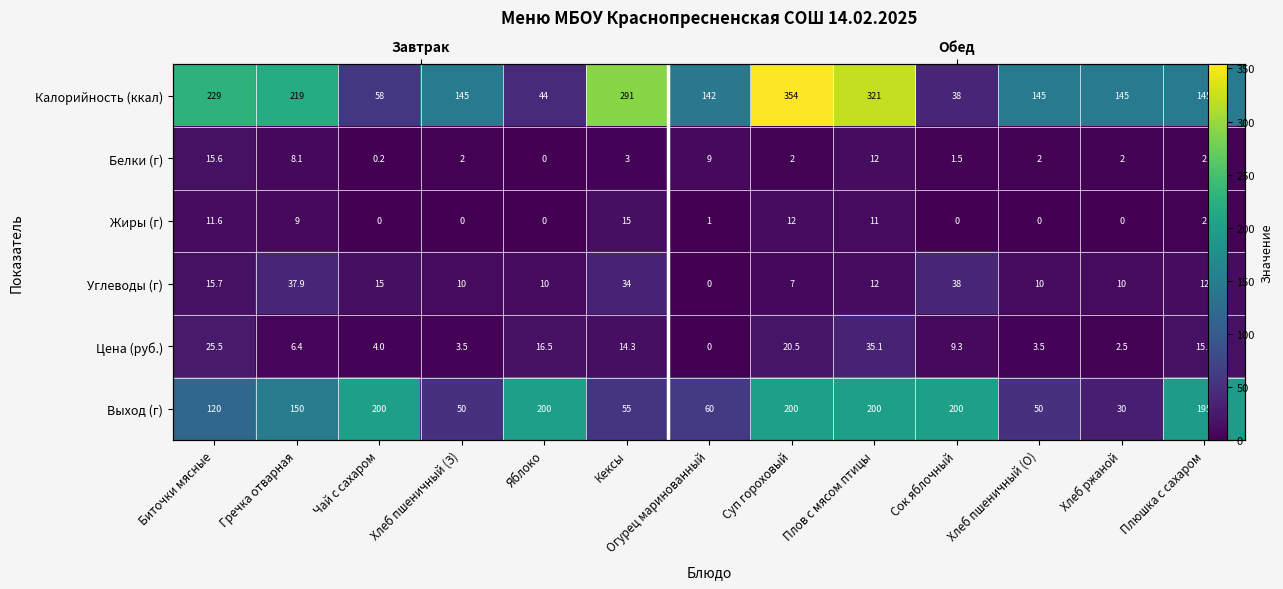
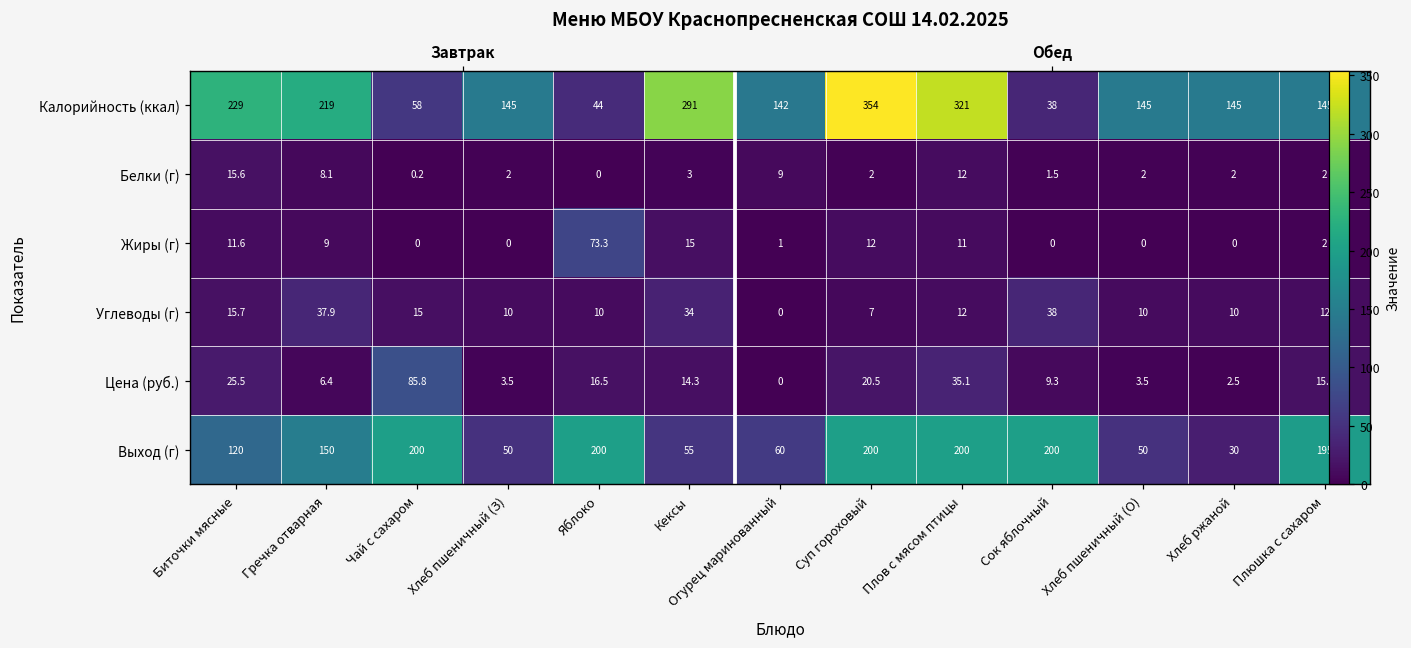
Жиры (г), Яблоко: 0 -> 73.3
Цена (руб.), Чай с сахаром: 4.0 -> 85.8
